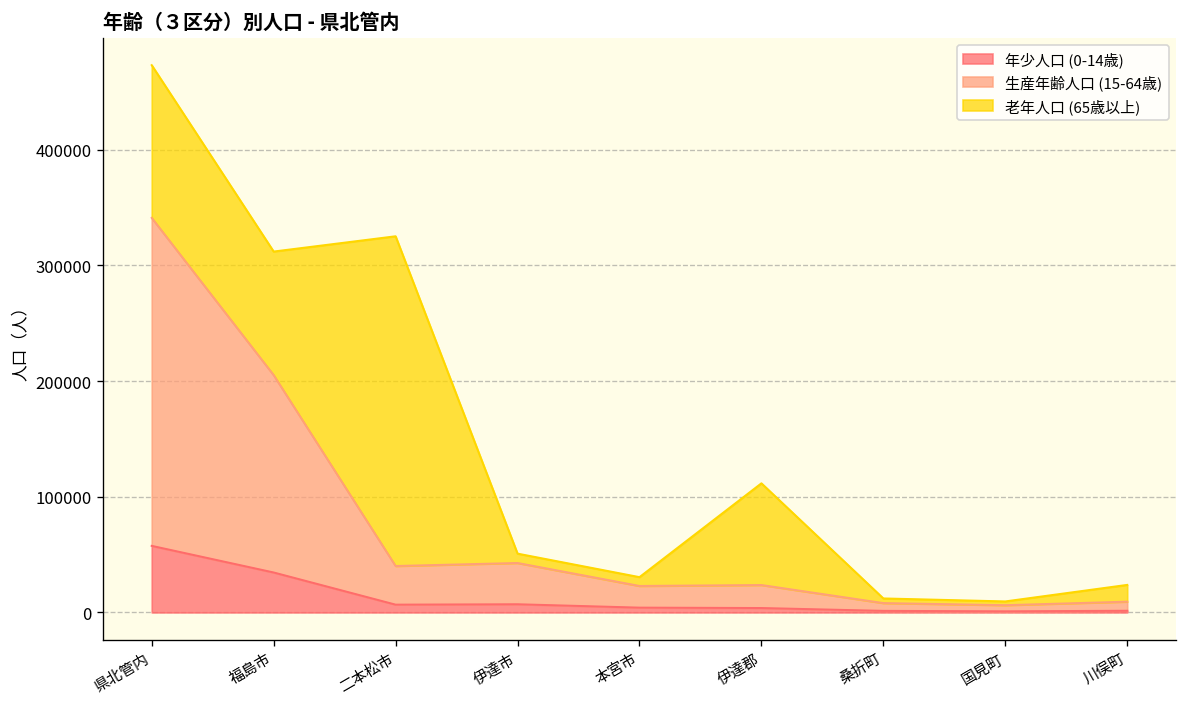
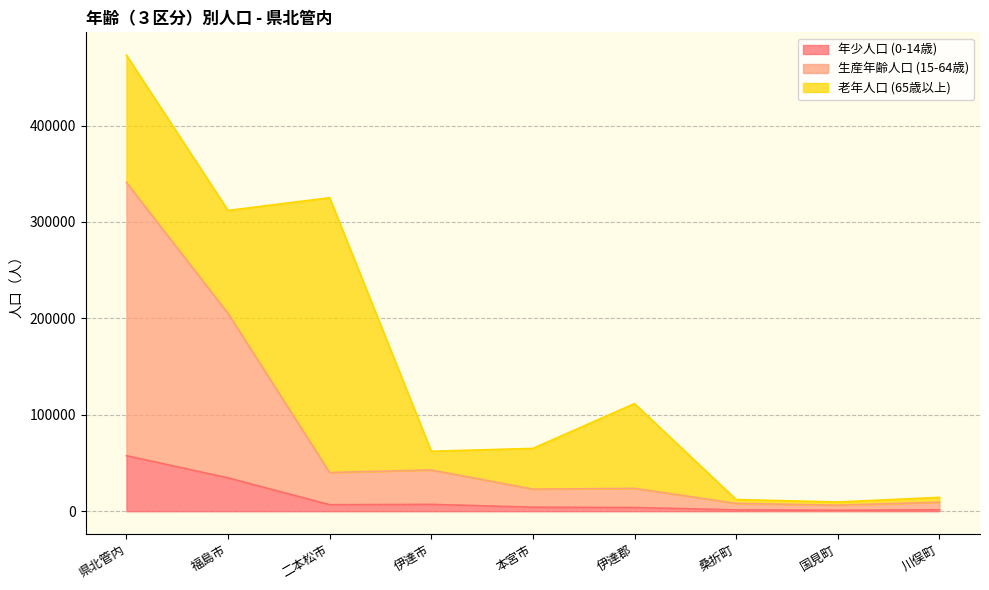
老年人口 (65歳以上), 伊達市: 10000 -> 20000
老年人口 (65歳以上), 本宮市: 10000 -> 40000
老年人口 (65歳以上), 川俣町: 15000 -> 5000
